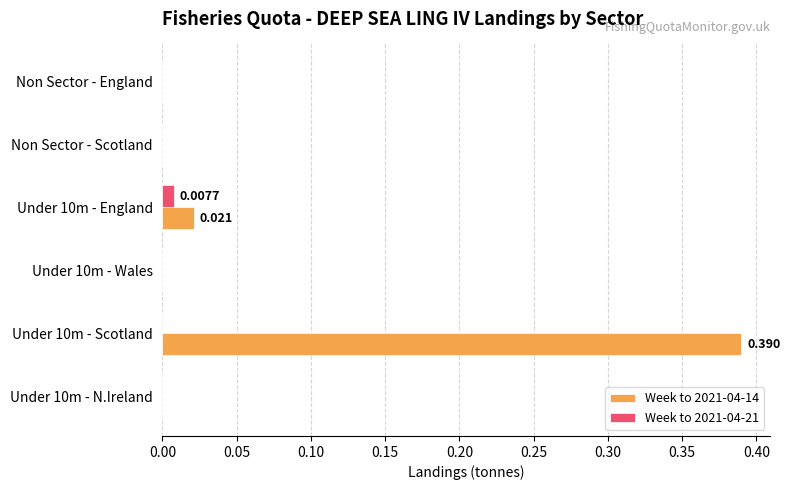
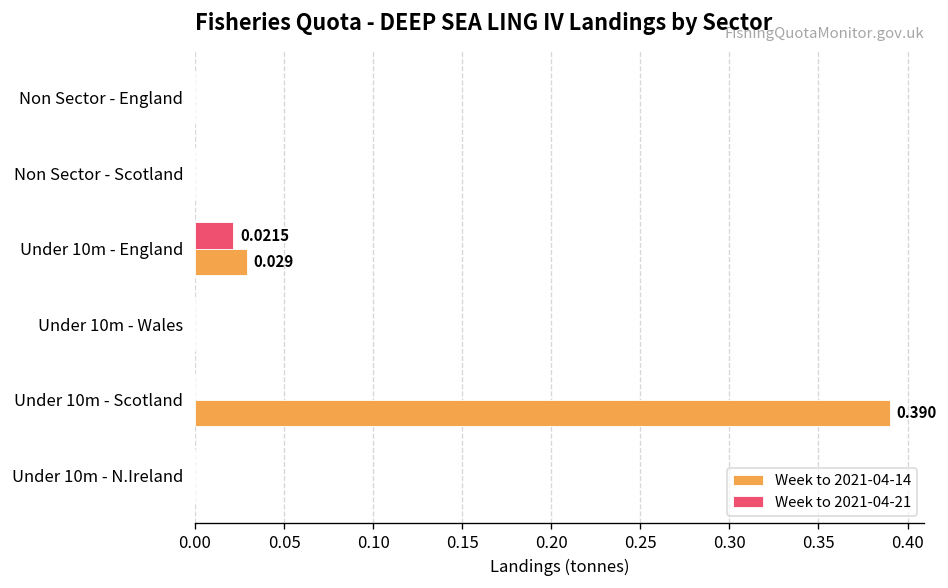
Week to 2021-04-21, Under 10m - England: 0.0077 -> 0.0215
Week to 2021-04-14, Under 10m - England: 0.021 -> 0.029
